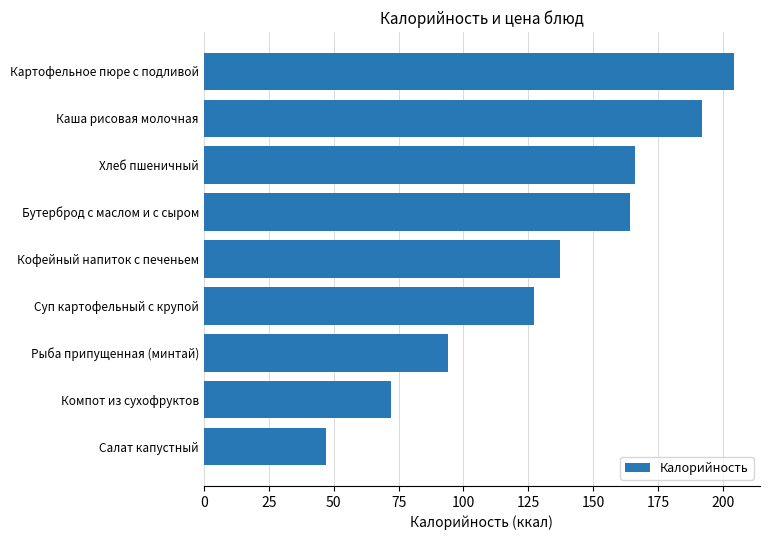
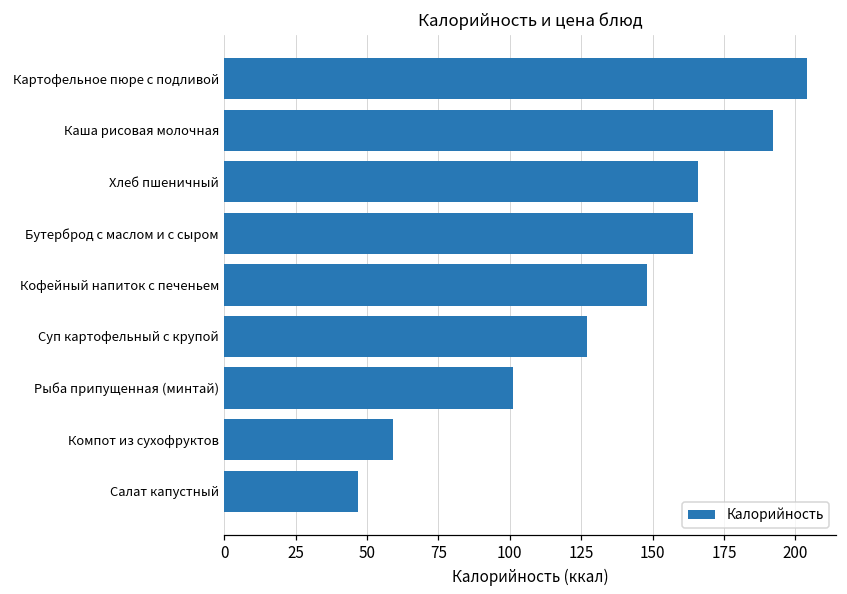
Кофейный напиток с печеньем: 137 -> 148
Рыба припущенная (минтай): 94 -> 101
Компот из сухофруктов: 72 -> 59
